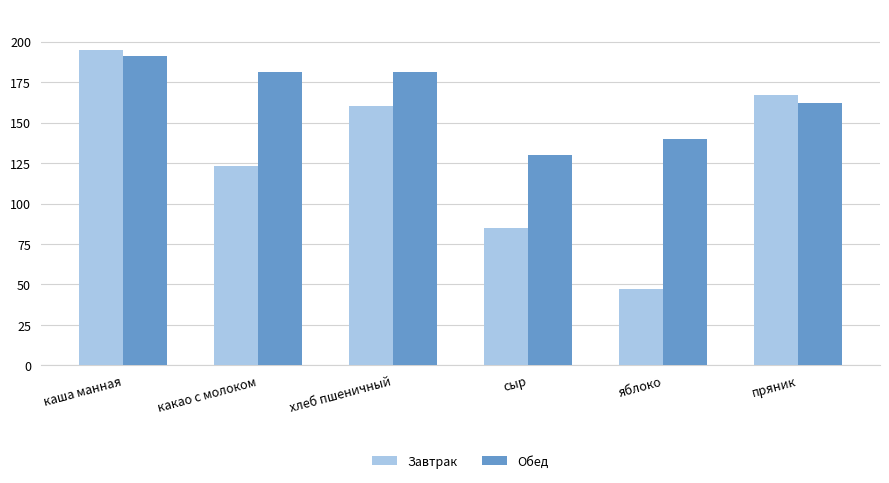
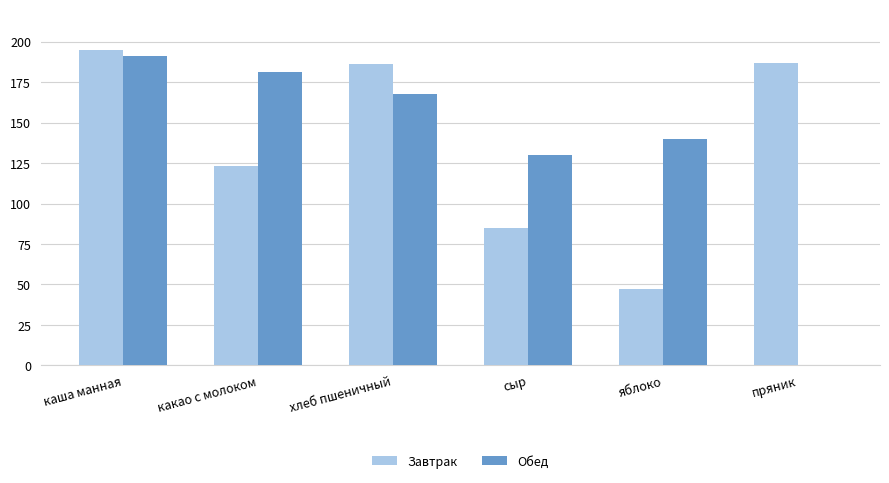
Завтрак, хлеб пшеничный: 160 -> 186
Обед, хлеб пшеничный: 181 -> 168
Завтрак, пряник: 167 -> 187
Обед, пряник: 162 -> 0
